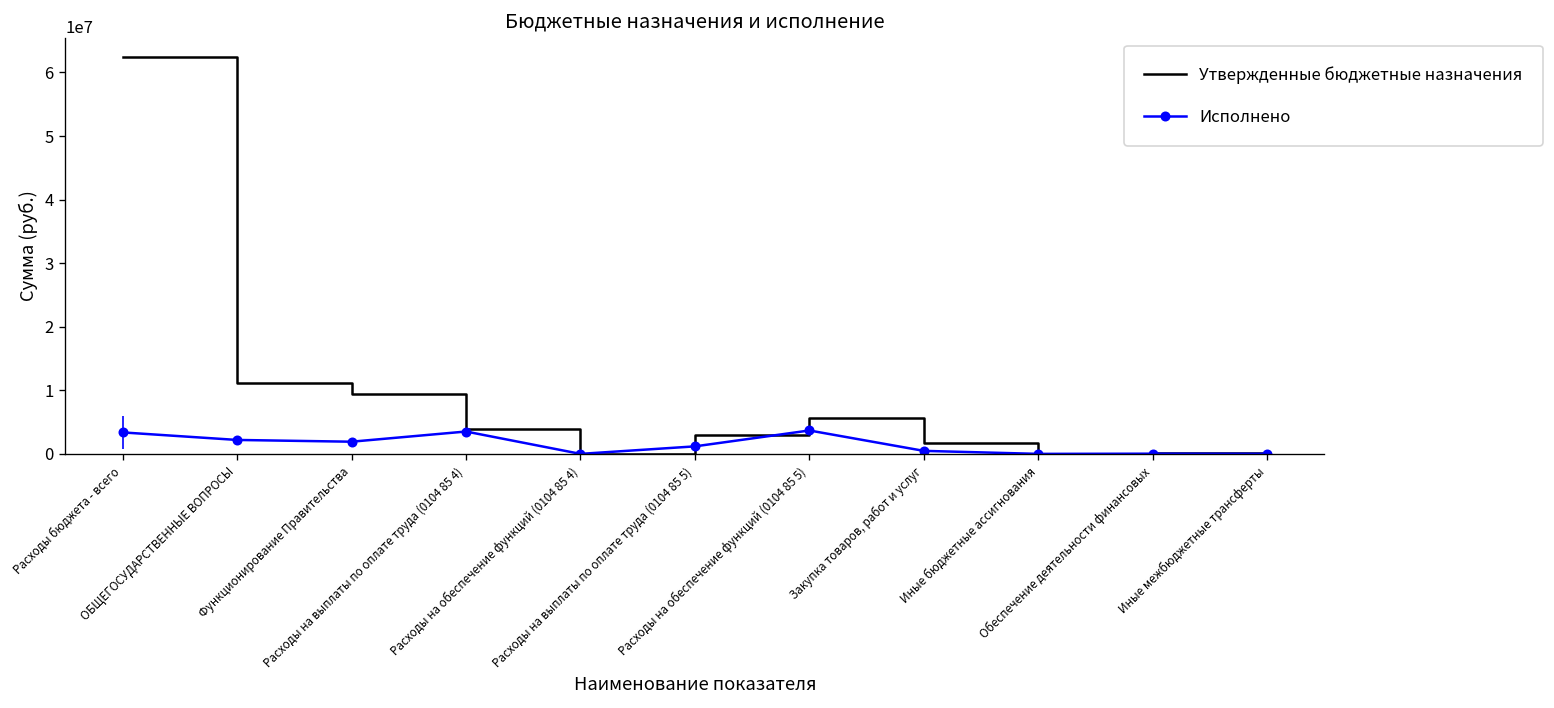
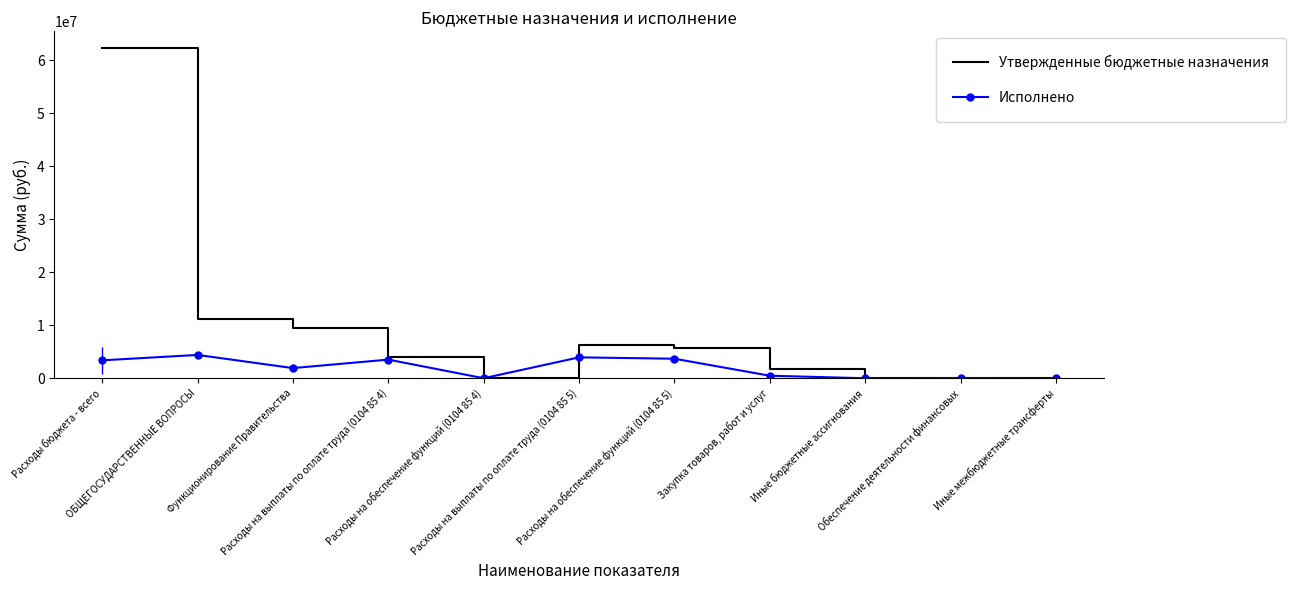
Исполнено, ОБЩЕГОСУДАРСТВЕННЫЕ ВОПРОСЫ: 2000000 -> 4000000
Утвержденные бюджетные назначения, Расходы на выплаты по оплате труда (0104 85 5): 3000000 -> 6000000
Исполнено, Расходы на выплаты по оплате труда (0104 85 5): 1000000 -> 4000000
